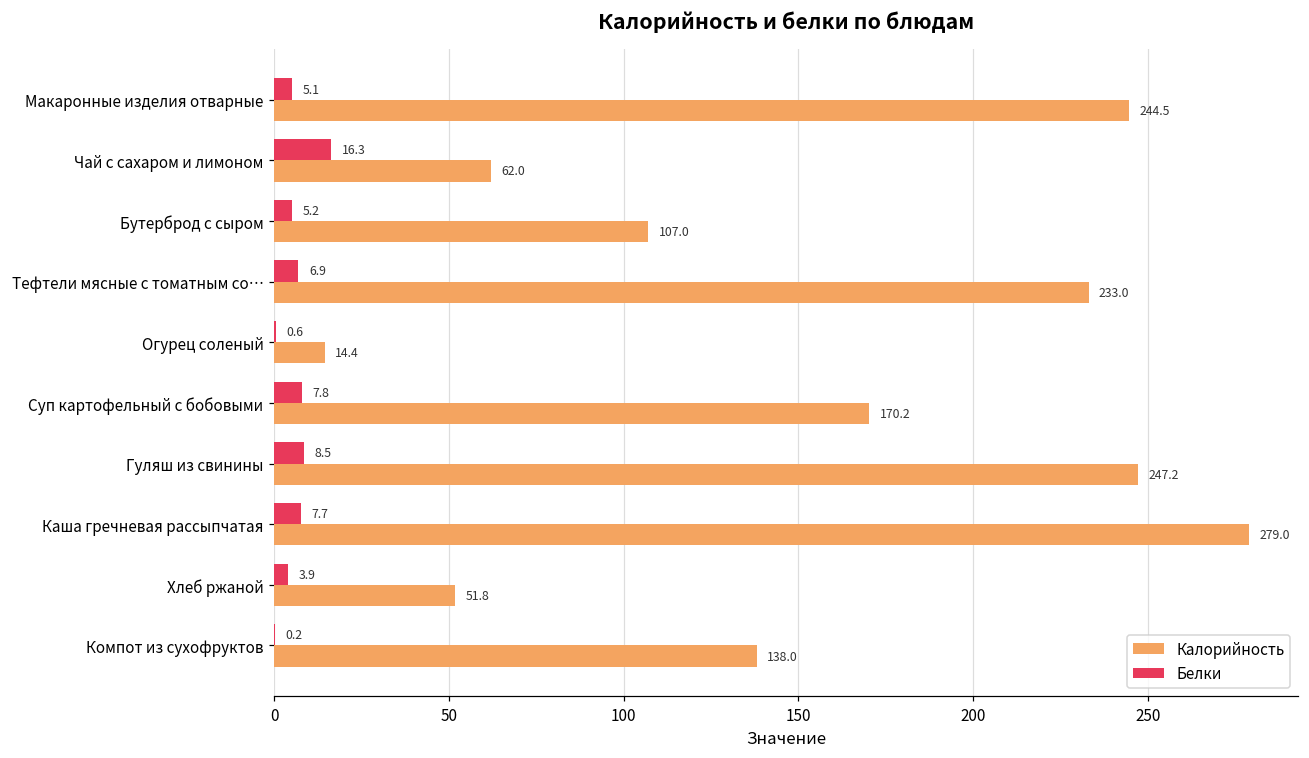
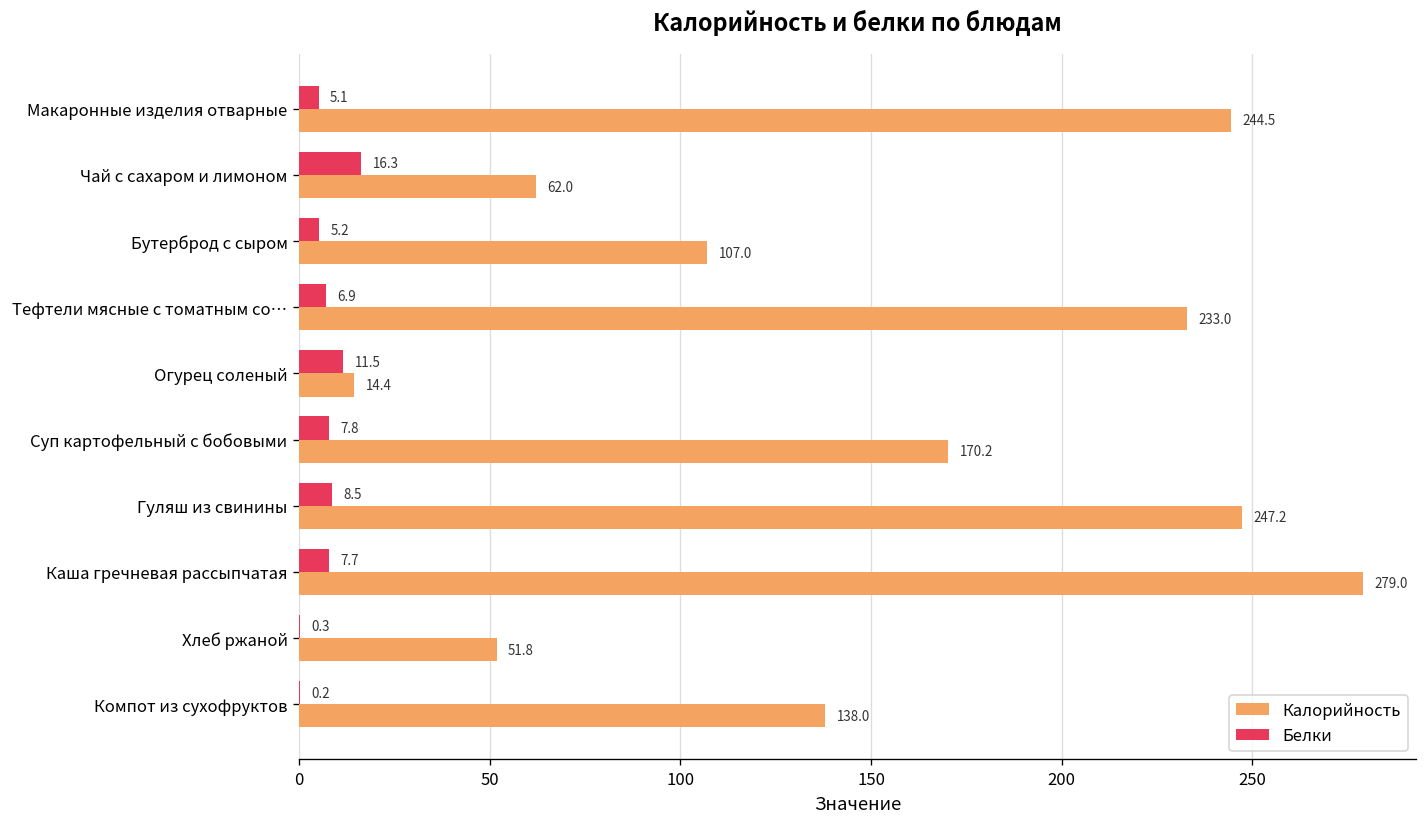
Белки, Огурец соленый: 0.6 -> 11.5
Белки, Хлеб ржаной: 3.9 -> 0.3
